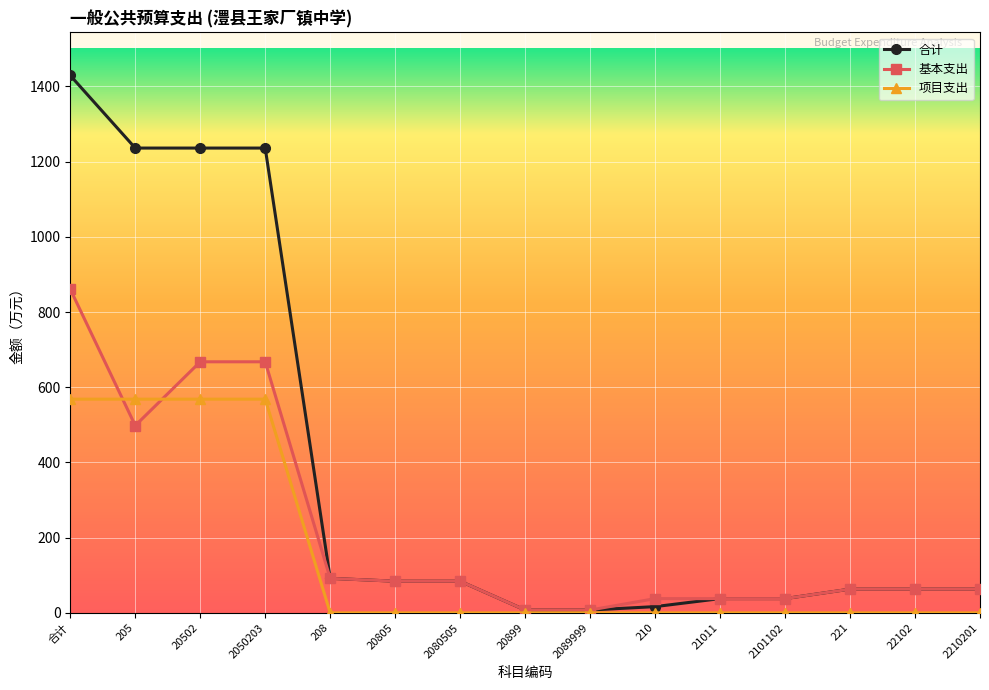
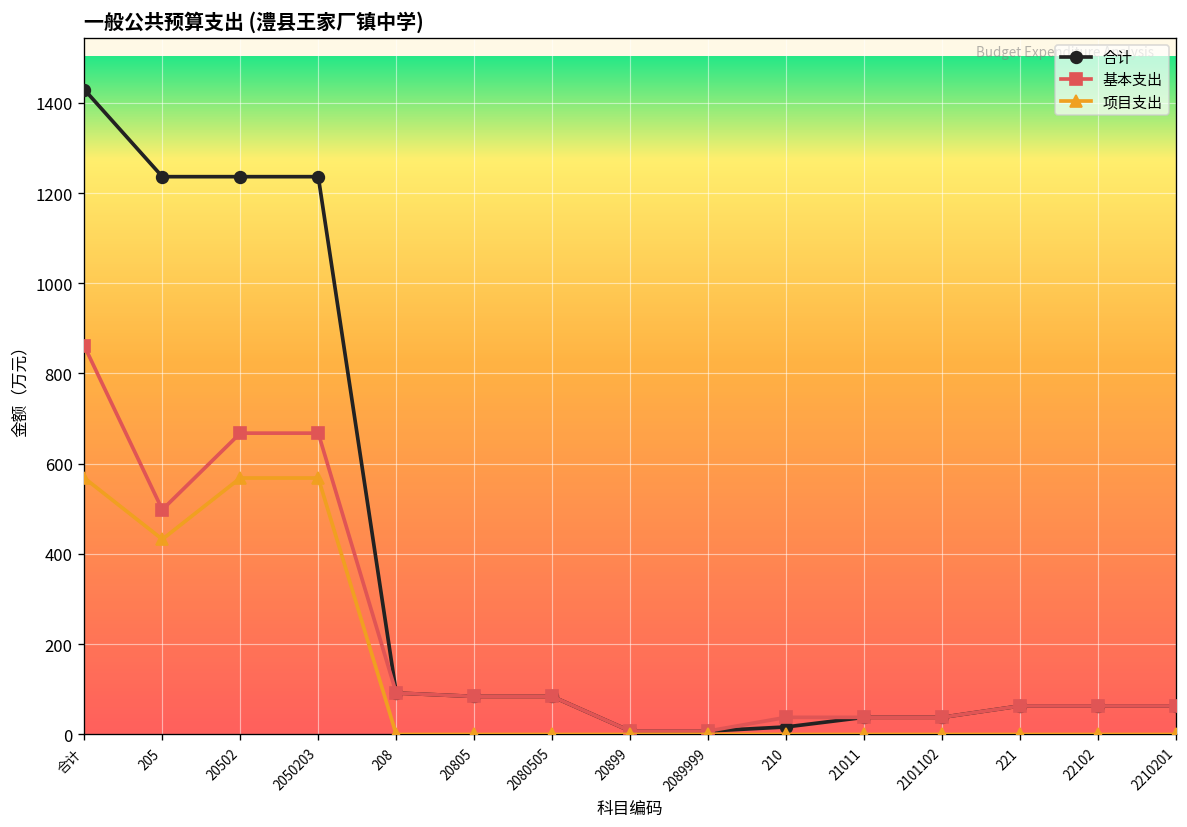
项目支出, 205: 570 -> 430
